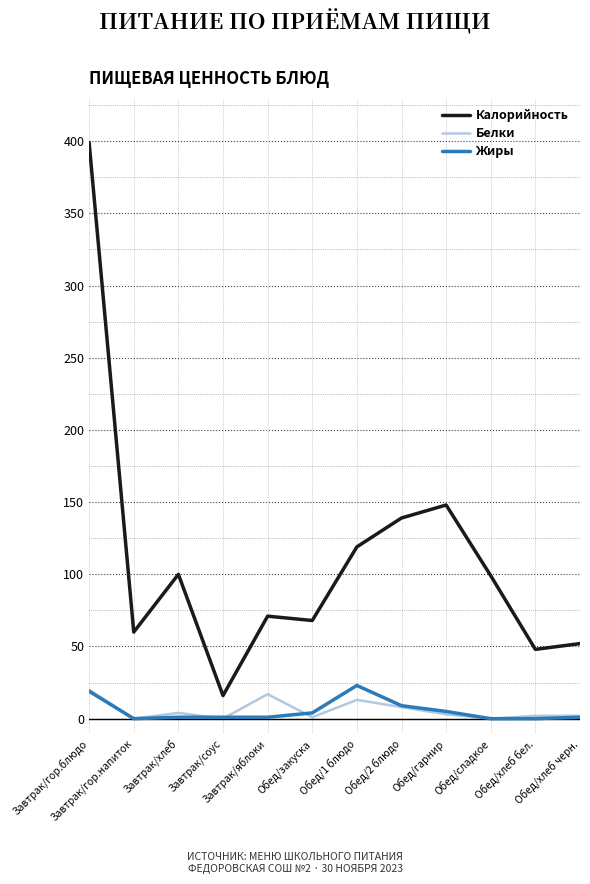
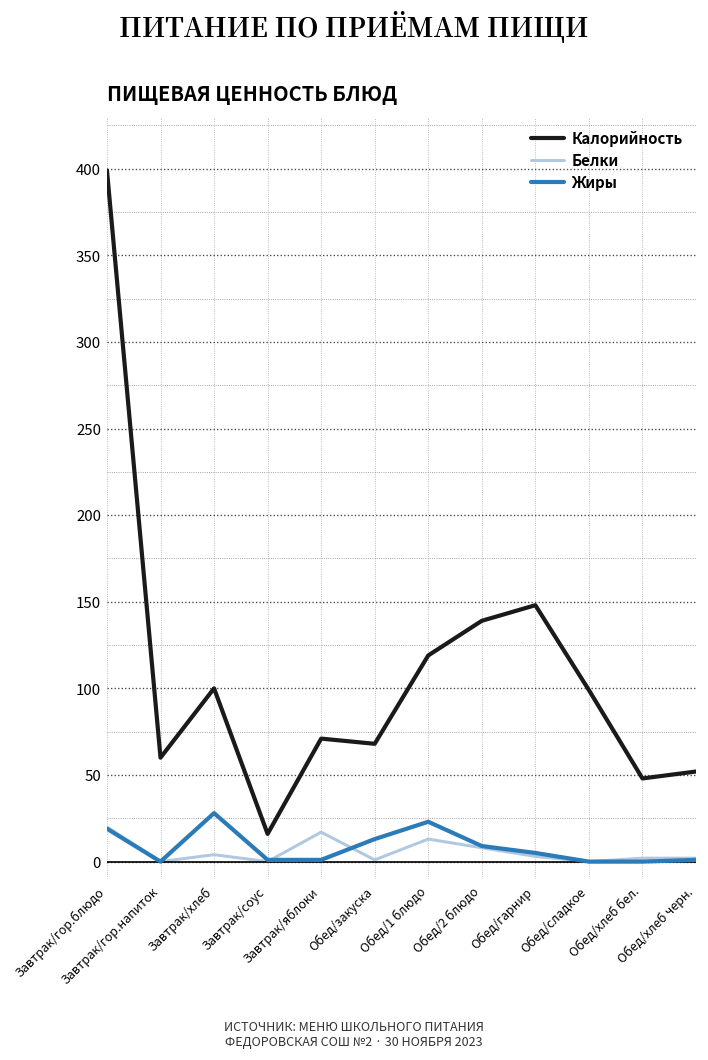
Жиры, Завтрак/хлеб: 1 -> 28
Жиры, Обед/закуска: 4 -> 13
